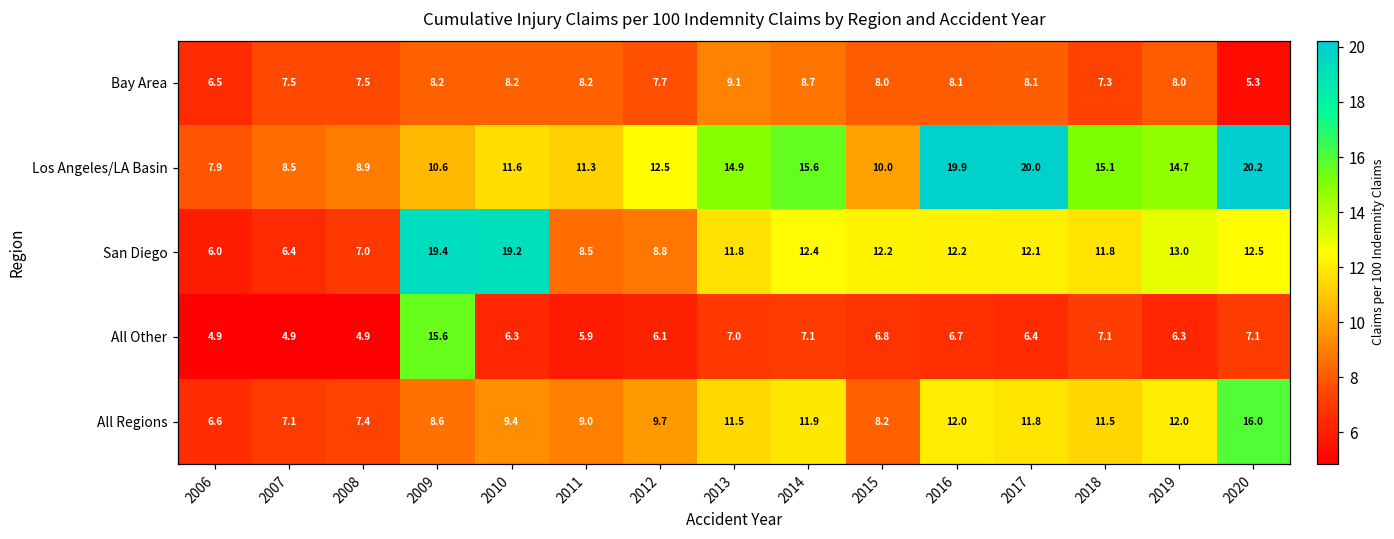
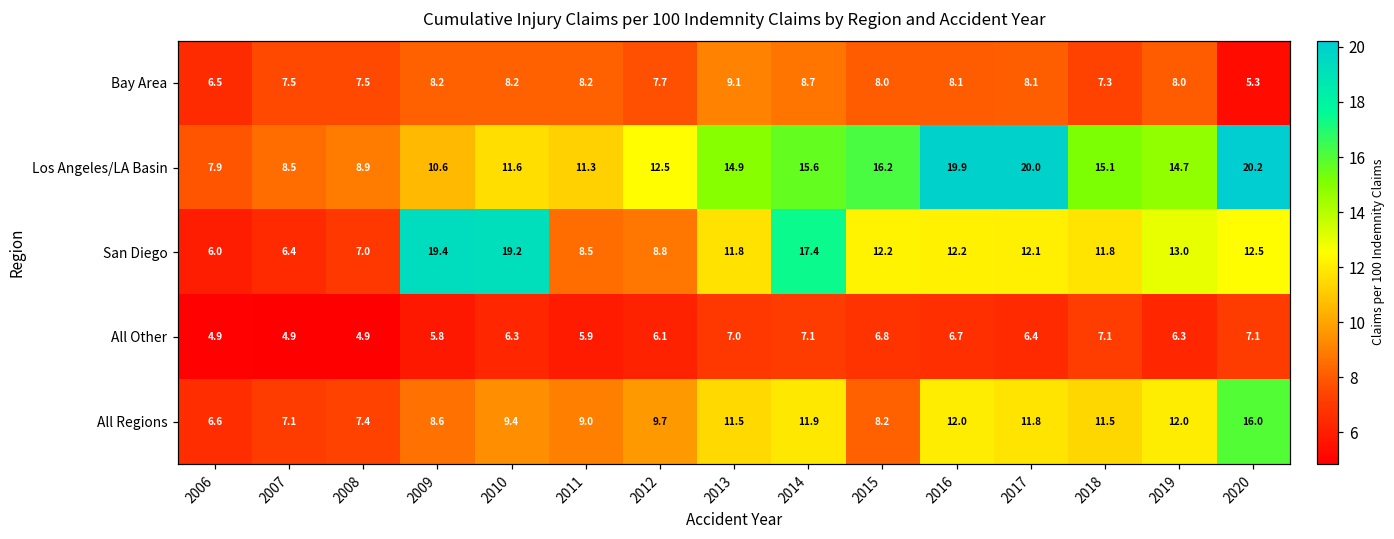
Los Angeles/LA Basin, 2015: 10.0 -> 16.2
San Diego, 2014: 12.4 -> 17.4
All Other, 2009: 15.6 -> 5.8
